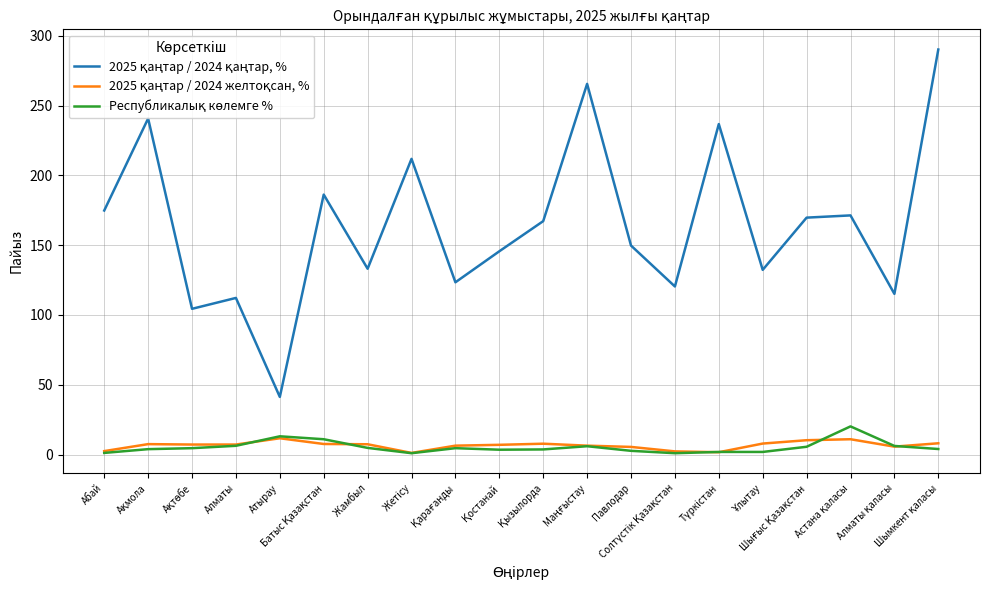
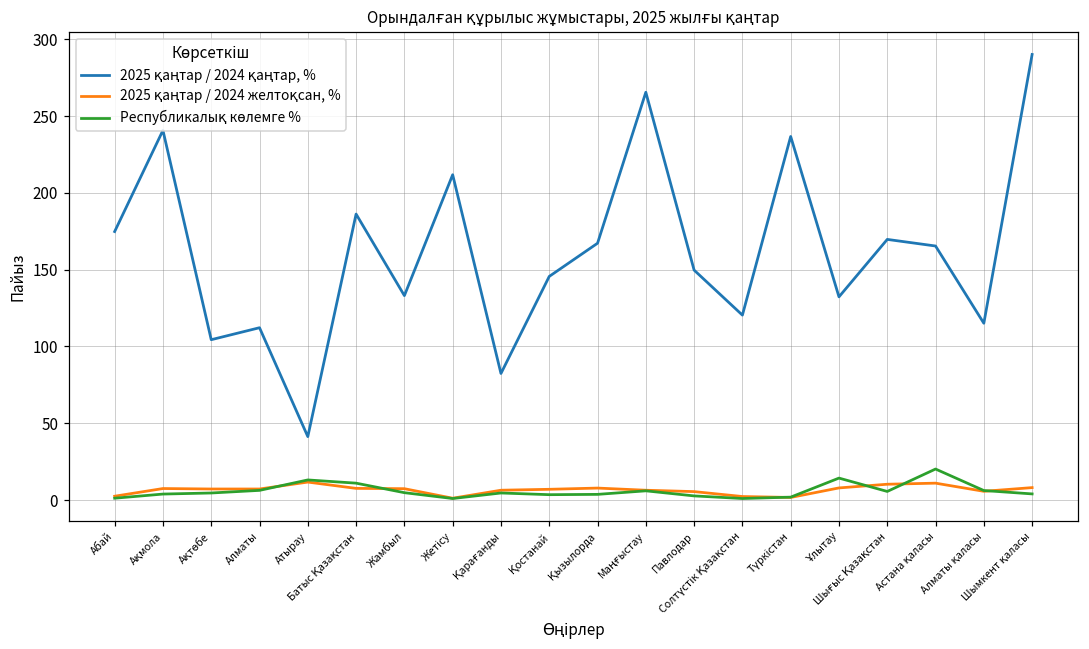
2025 қаңтар / 2024 қаңтар, %, Қарағанды: 123 -> 82
Республикалық көлемге %, Ұлытау: 2 -> 14
2025 қаңтар / 2024 қаңтар, %, Астана қаласы: 171 -> 165
